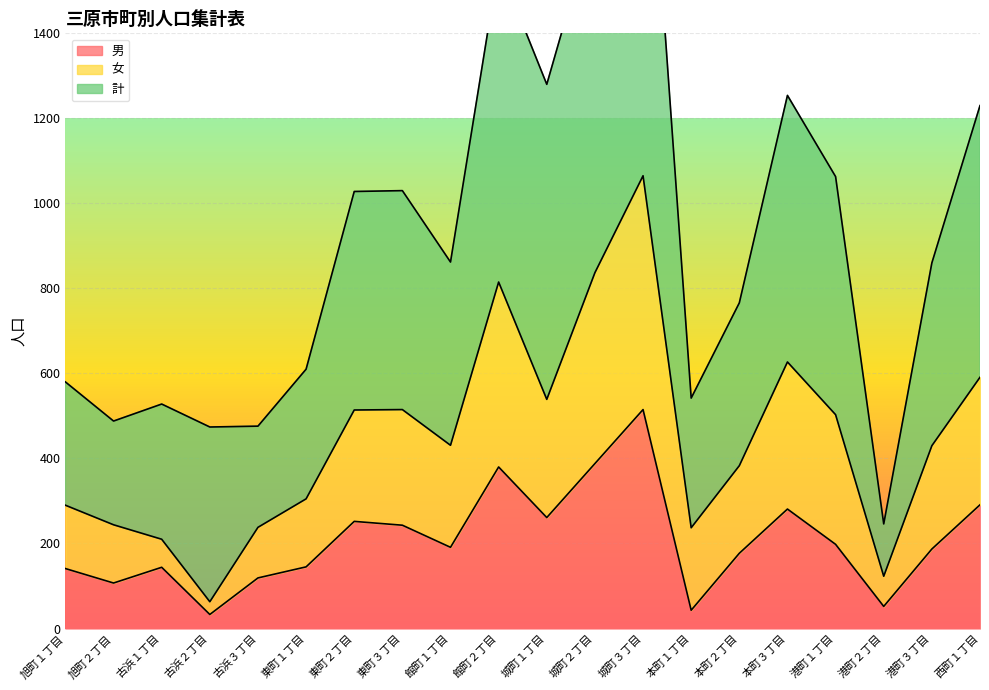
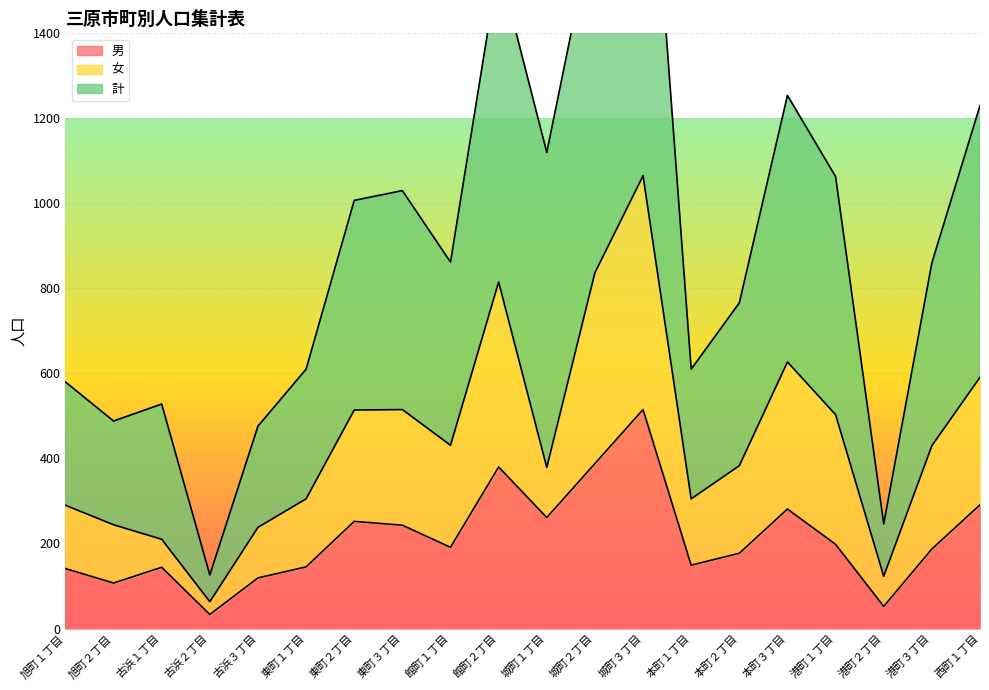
計, 古浜２丁目: 410 -> 60
計, 東町２丁目: 510 -> 490
女, 城町１丁目: 280 -> 120
男, 本町１丁目: 40 -> 150
女, 本町１丁目: 190 -> 160
